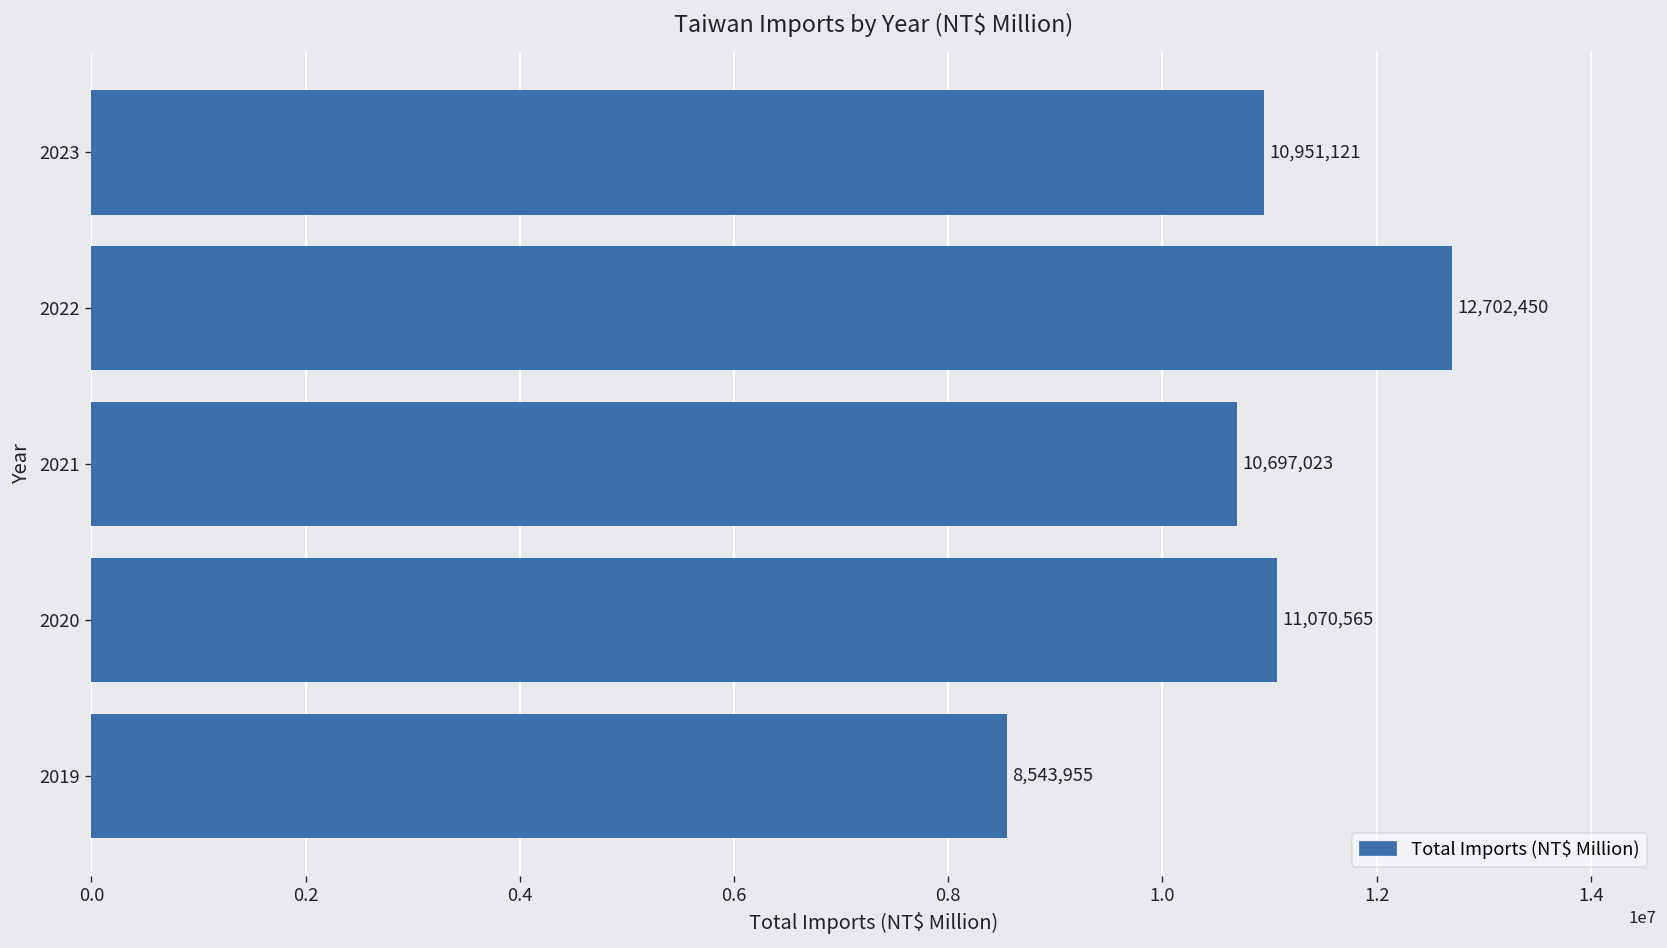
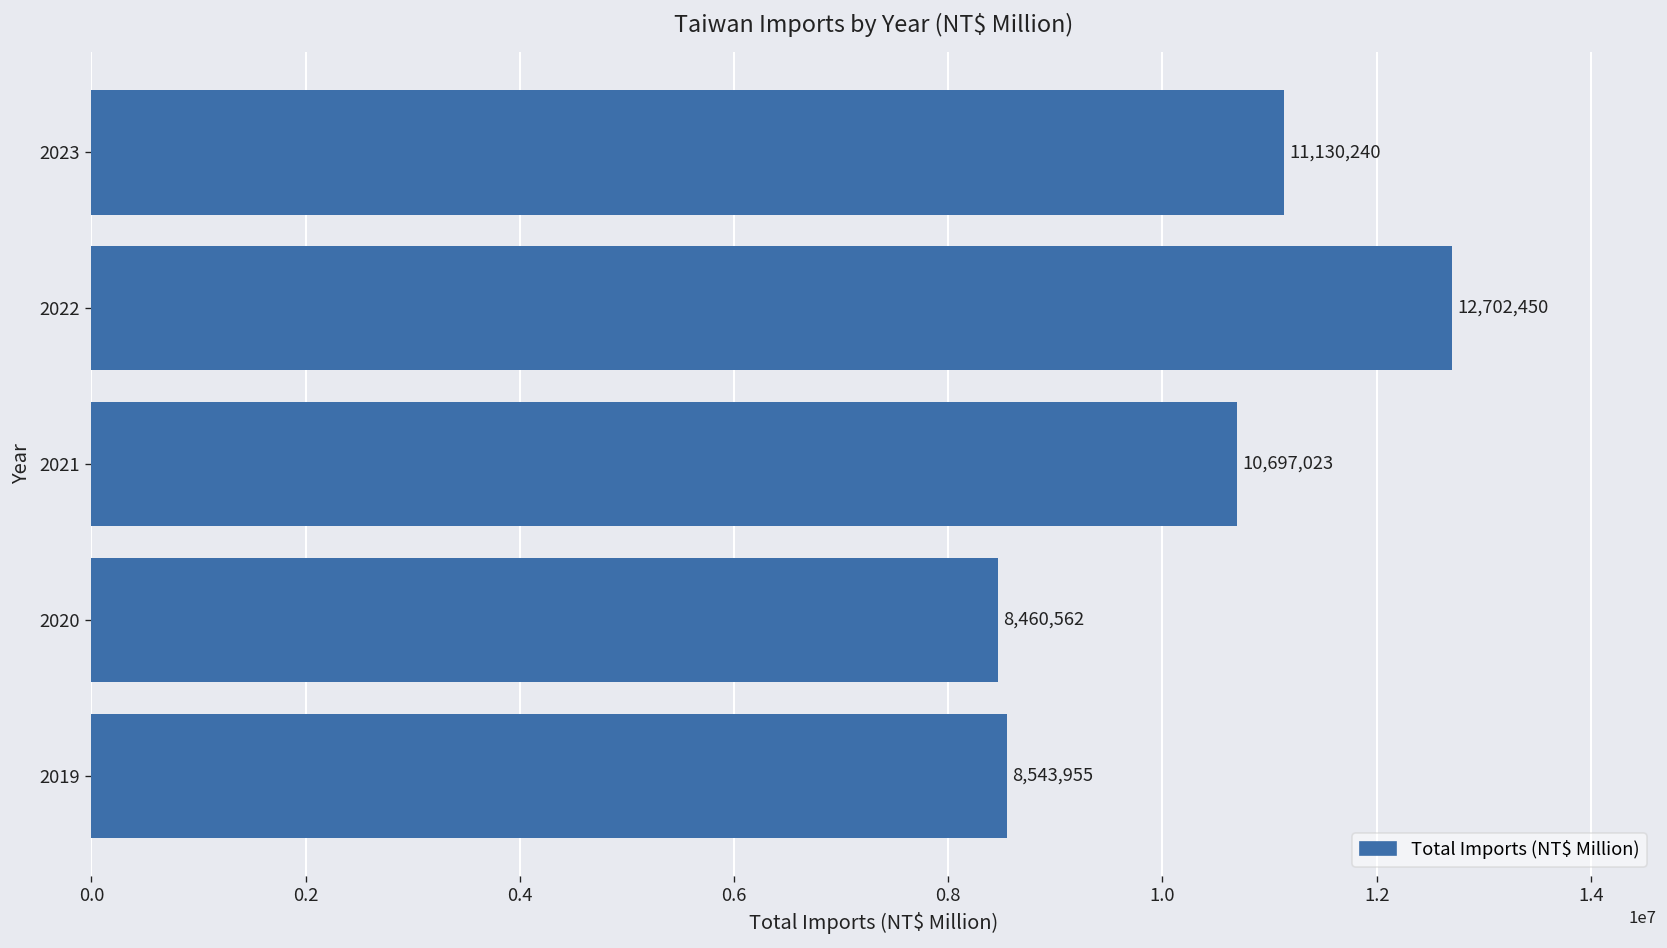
2023: 10,951,121 -> 11,130,240
2020: 11,070,565 -> 8,460,562
